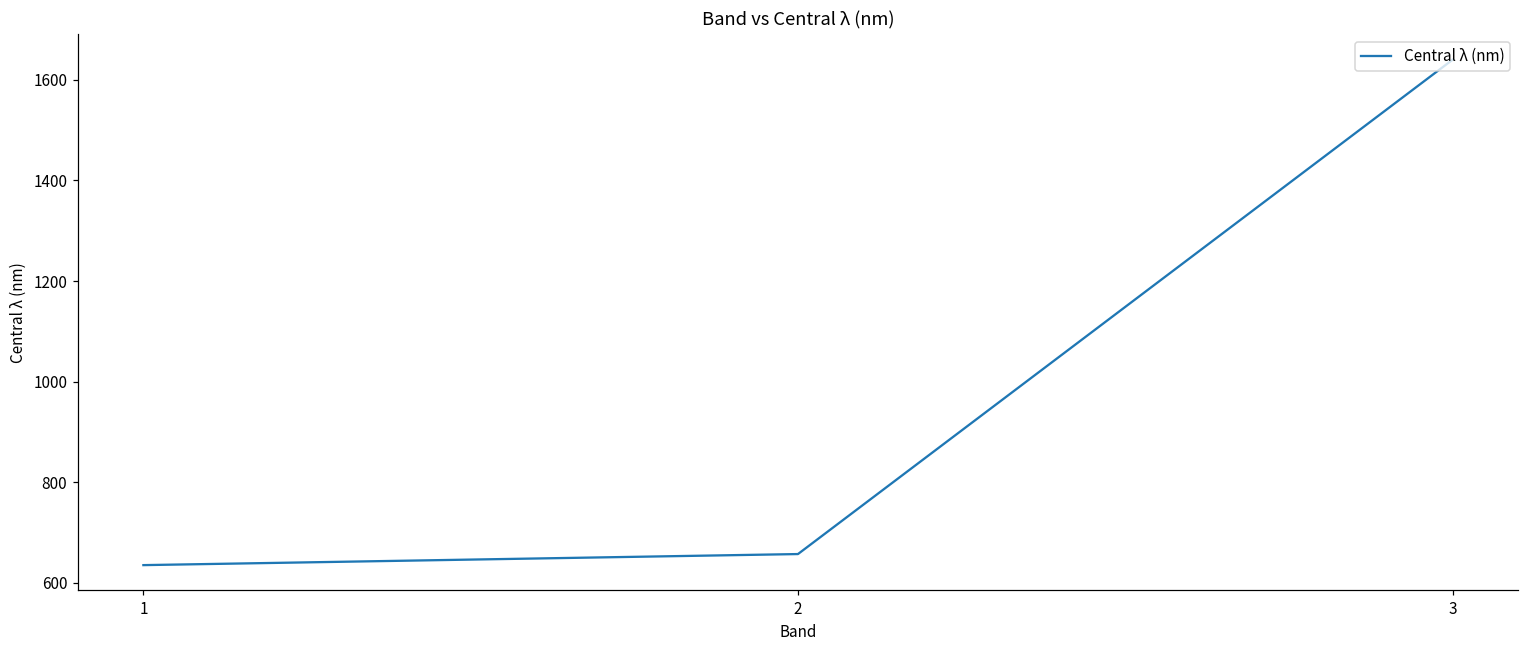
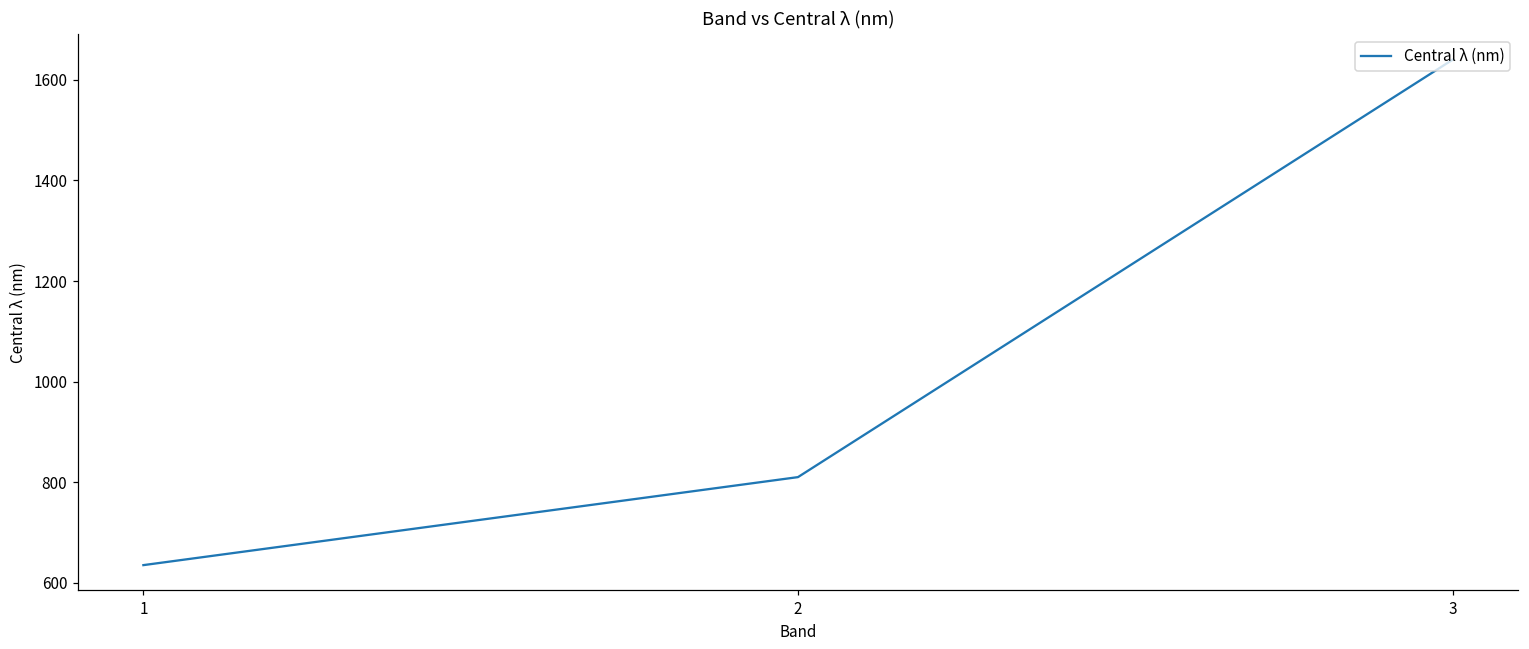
2: 660 -> 810
